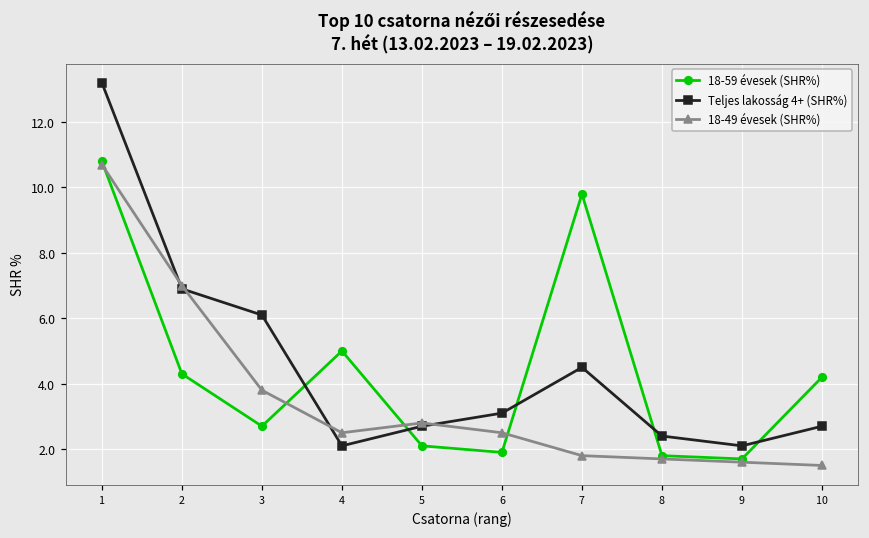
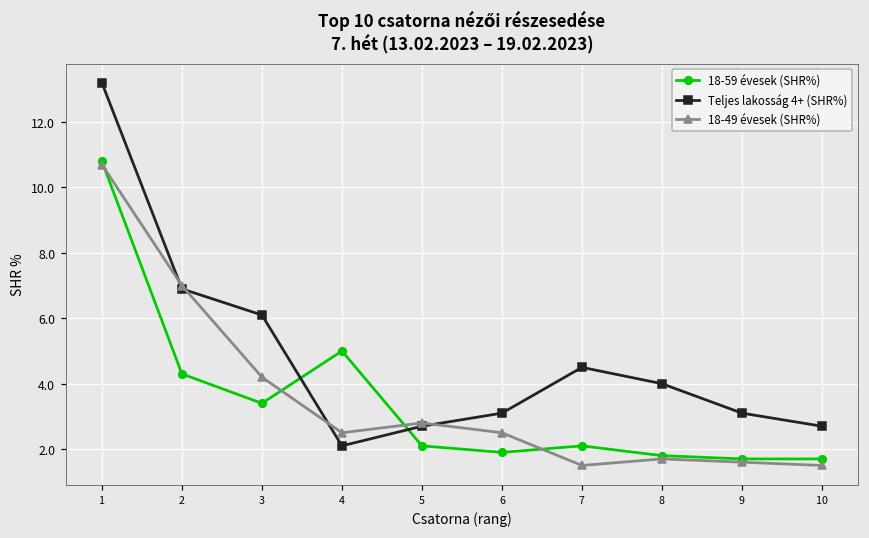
18-59 évesek (SHR%), 3: 2.7 -> 3.4
18-49 évesek (SHR%), 3: 3.8 -> 4.2
18-59 évesek (SHR%), 7: 9.8 -> 2.1
18-49 évesek (SHR%), 7: 1.8 -> 1.5
Teljes lakosság 4+ (SHR%), 8: 2.4 -> 4.0
Teljes lakosság 4+ (SHR%), 9: 2.1 -> 3.1
18-59 évesek (SHR%), 10: 4.2 -> 1.7
